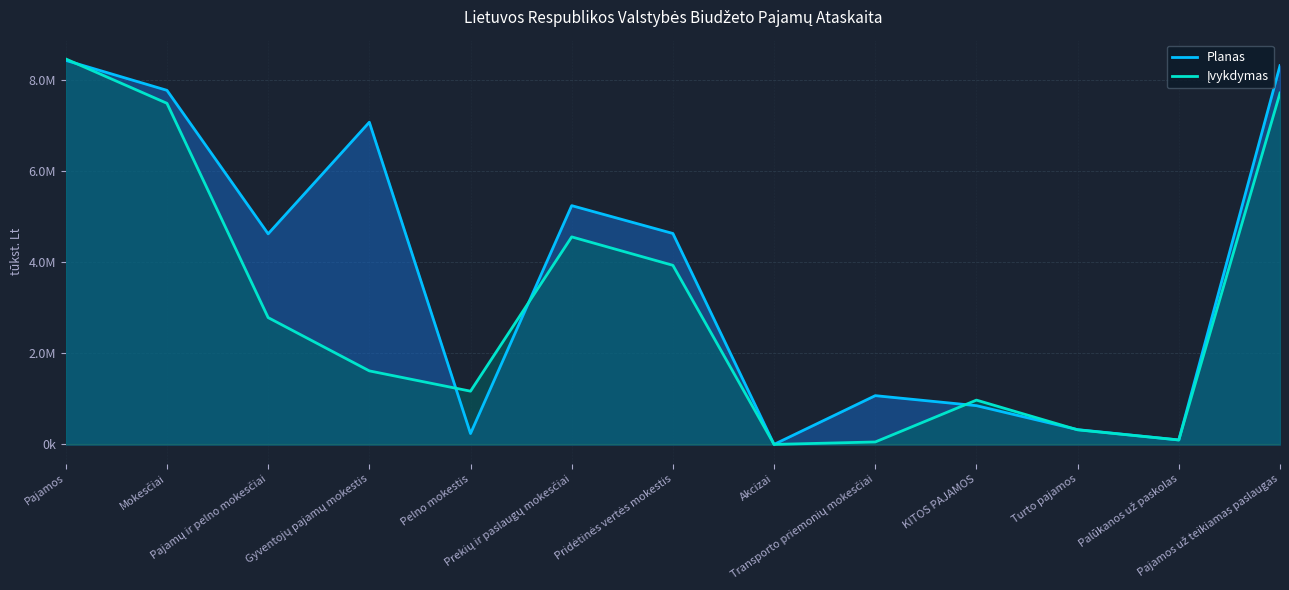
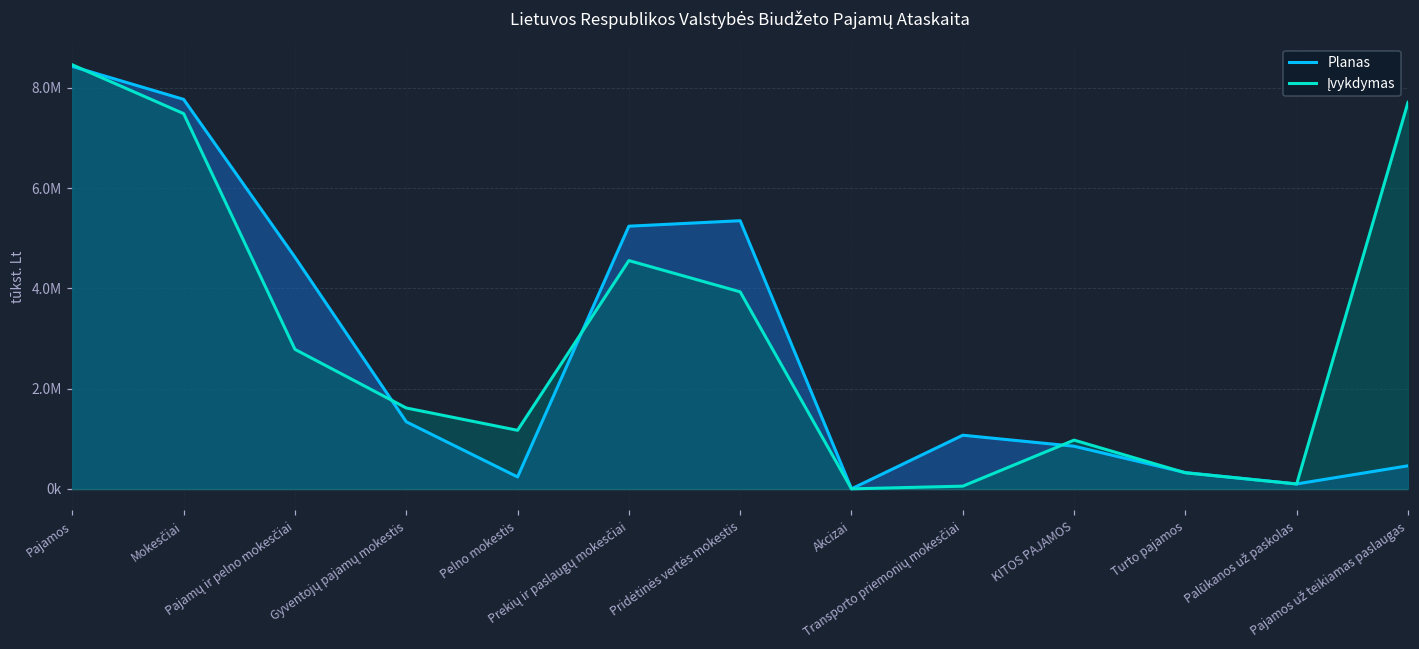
Planas, Gyventojų pajamų mokestis: 7100000 -> 1300000
Planas, Pridėtinės vertės mokestis: 4600000 -> 5300000
Planas, Pajamos už teikiamas paslaugas: 8300000 -> 500000
